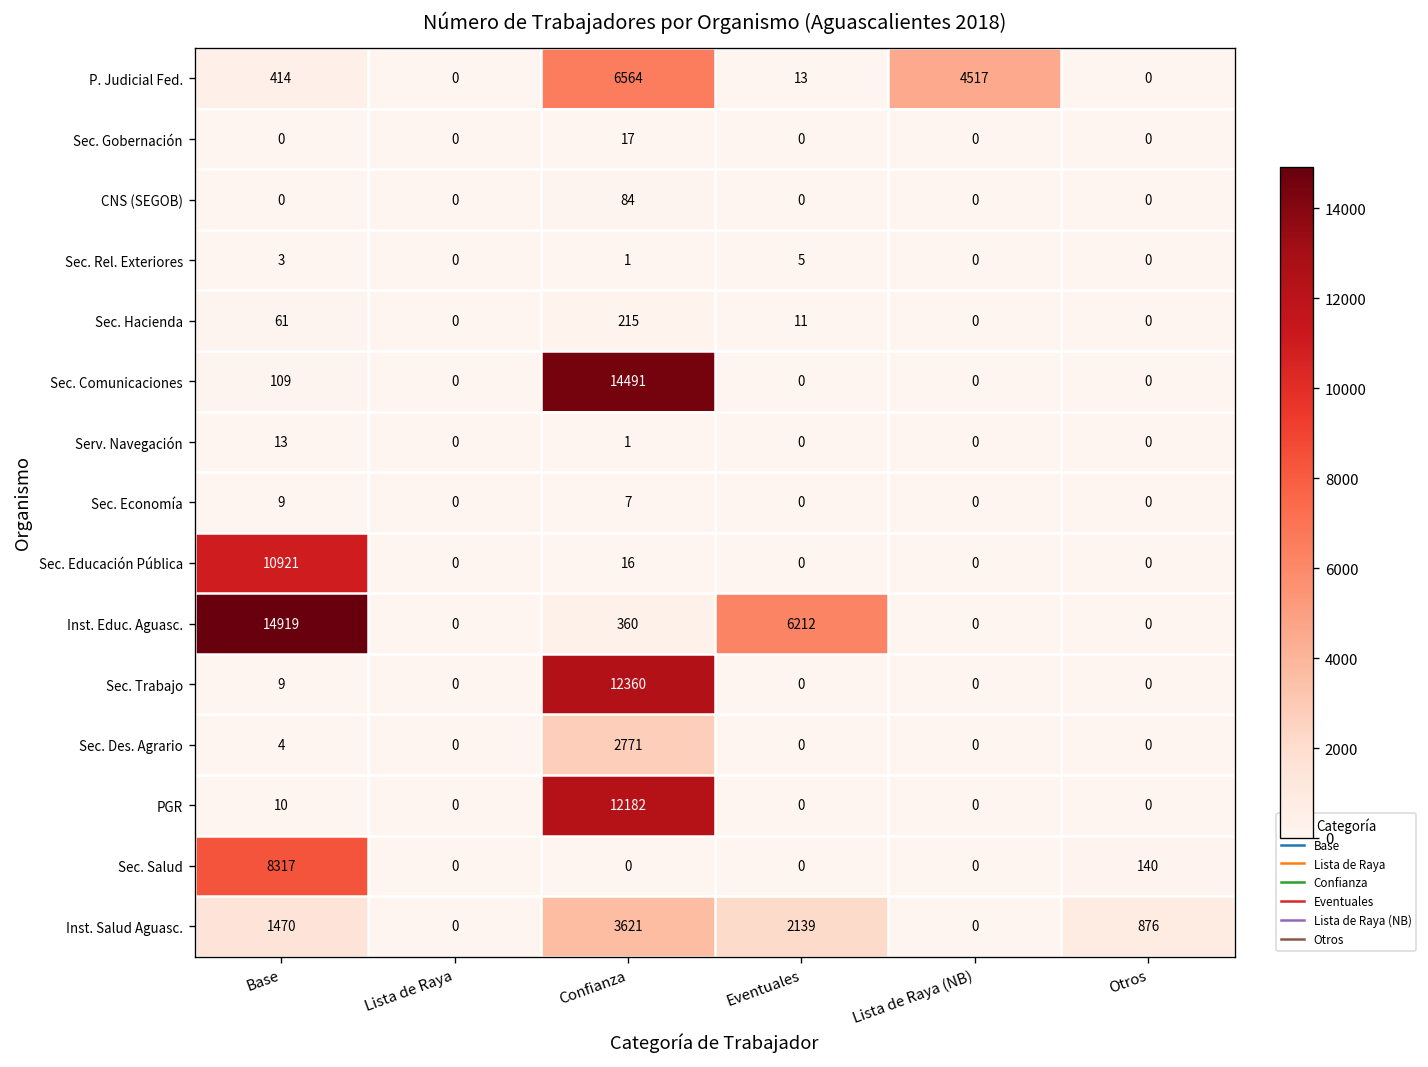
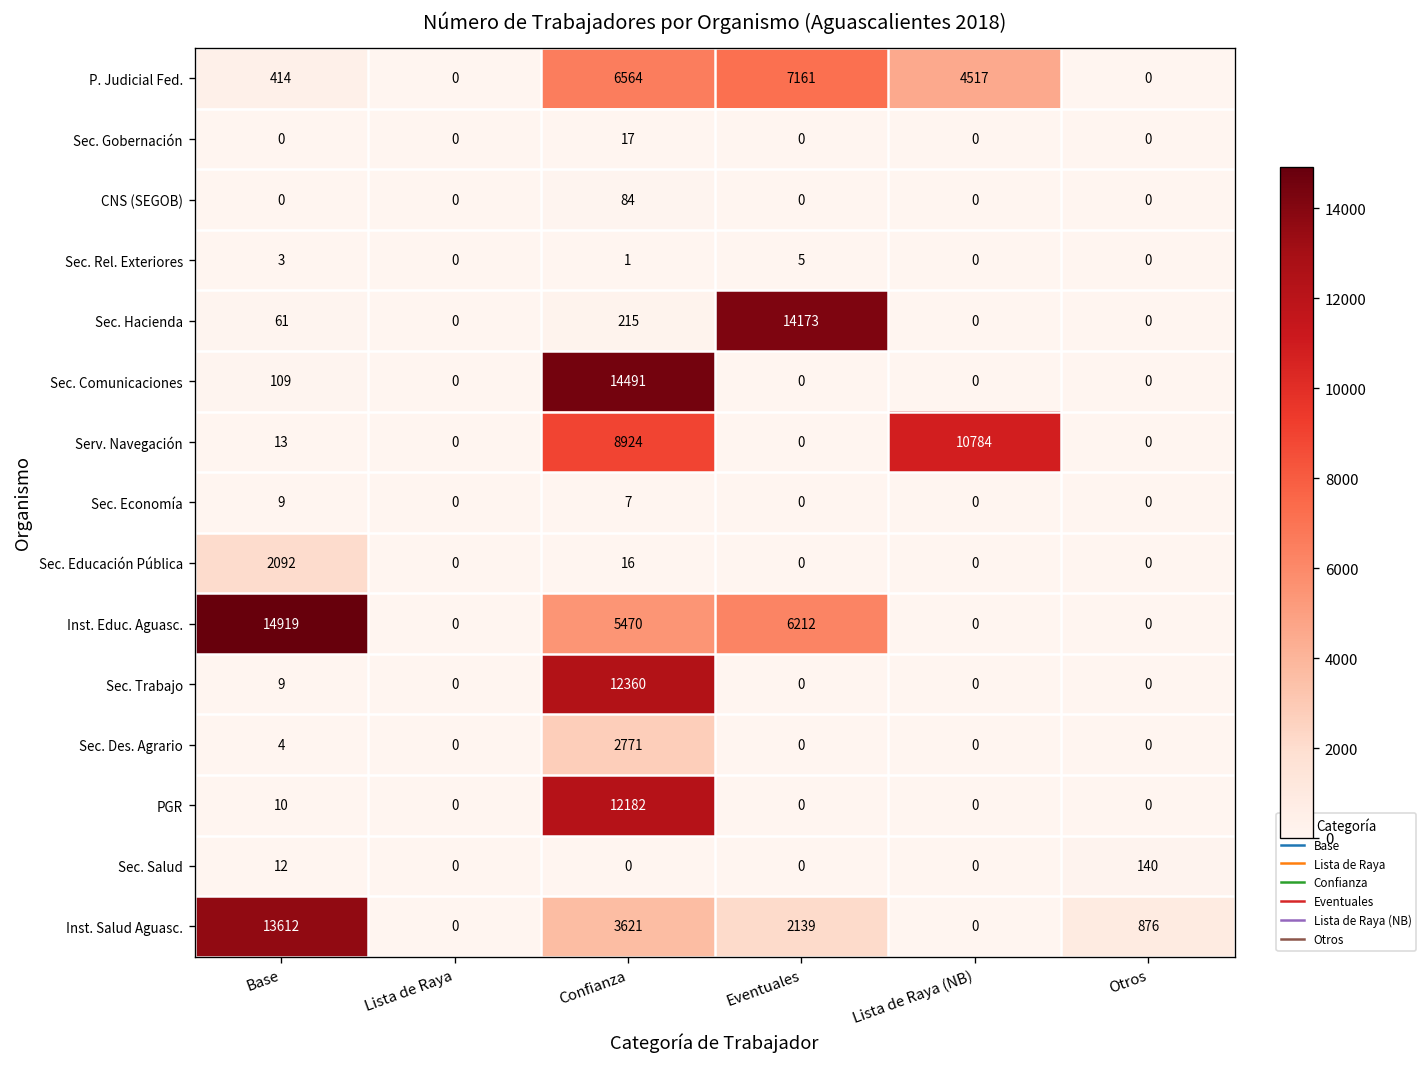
P. Judicial Fed., Eventuales: 13 -> 7161
Sec. Hacienda, Eventuales: 11 -> 14173
Serv. Navegación, Confianza: 1 -> 8924
Serv. Navegación, Lista de Raya (NB): 0 -> 10784
Sec. Educación Pública, Base: 10921 -> 2092
Inst. Educ. Aguasc., Confianza: 360 -> 5470
Sec. Salud, Base: 8317 -> 12
Inst. Salud Aguasc., Base: 1470 -> 13612
